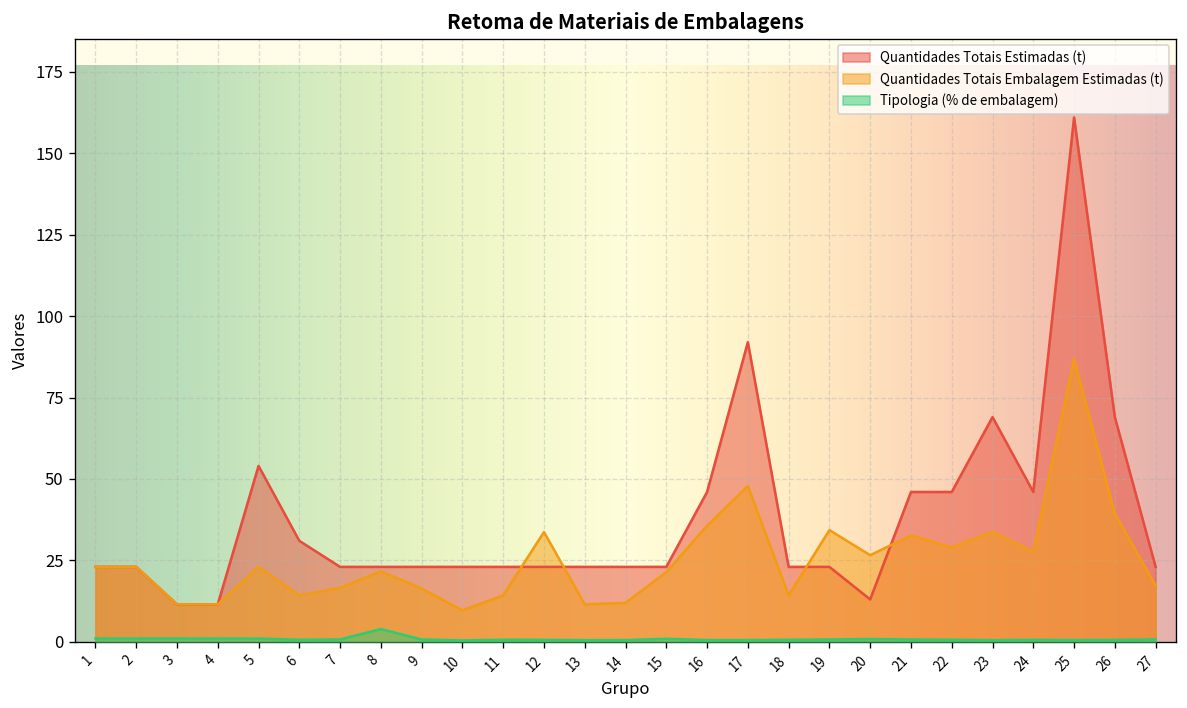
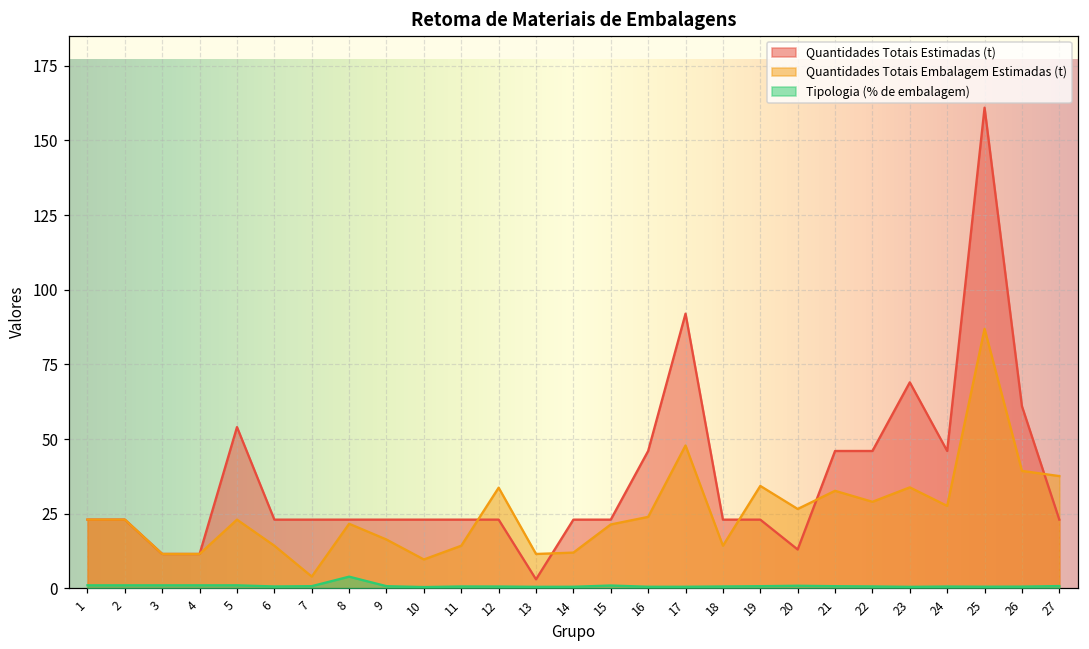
Quantidades Totais Estimadas (t), 6: 31 -> 23
Quantidades Totais Embalagem Estimadas (t), 7: 17 -> 4
Quantidades Totais Estimadas (t), 13: 23 -> 3
Quantidades Totais Embalagem Estimadas (t), 16: 36 -> 24
Quantidades Totais Estimadas (t), 26: 69 -> 61
Quantidades Totais Embalagem Estimadas (t), 27: 17 -> 38
